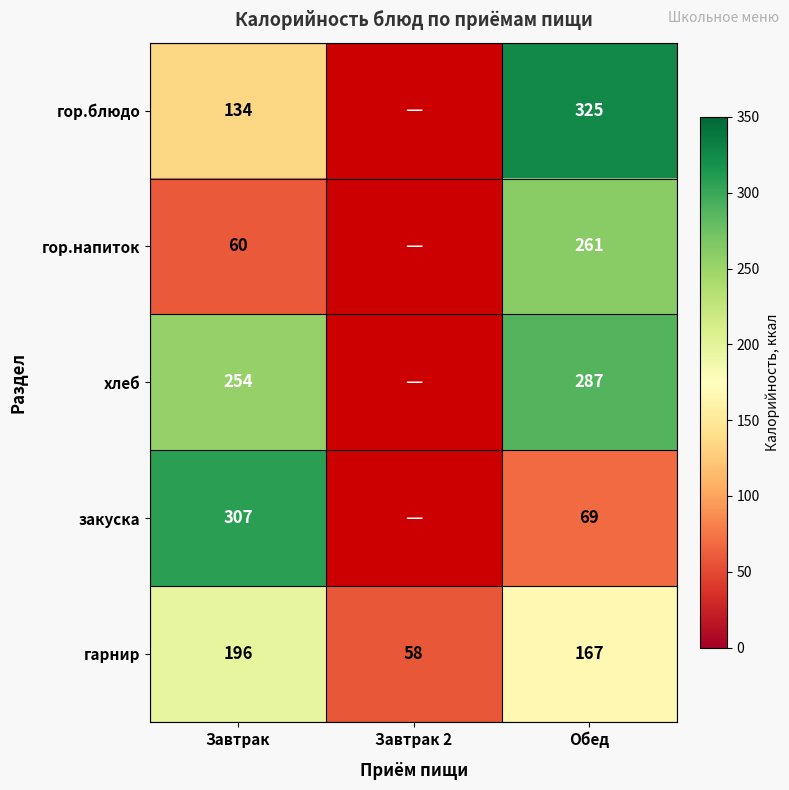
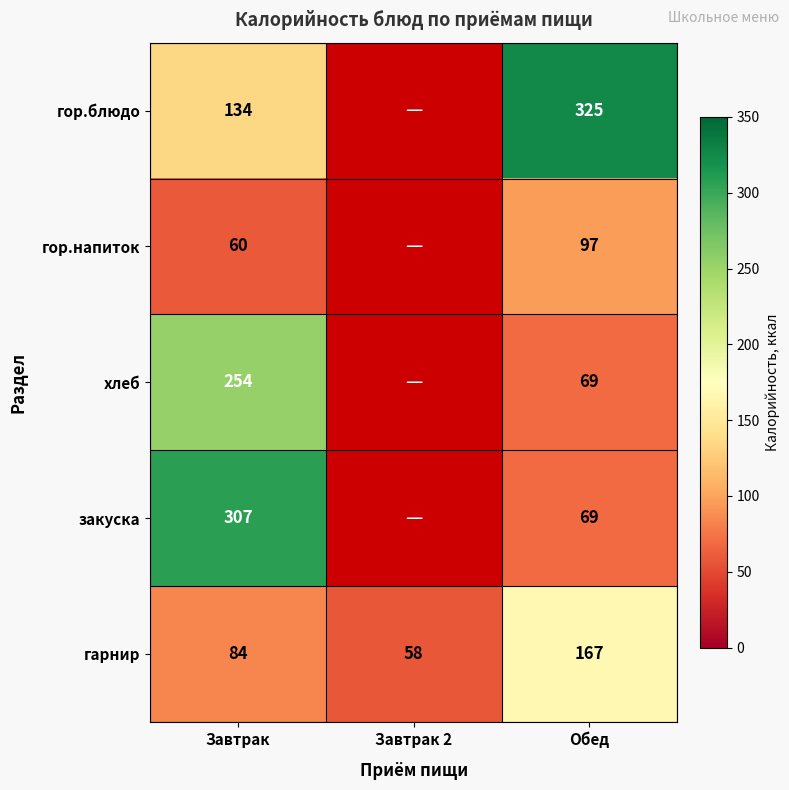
гор.напиток, Обед: 261 -> 97
хлеб, Обед: 287 -> 69
гарнир, Завтрак: 196 -> 84
